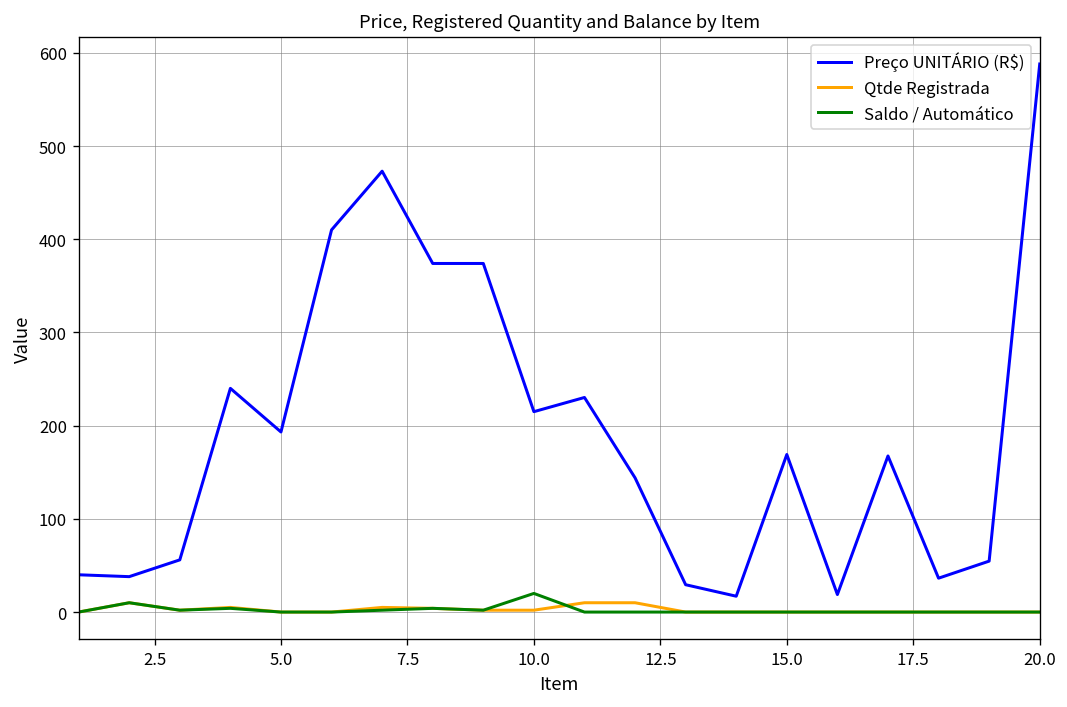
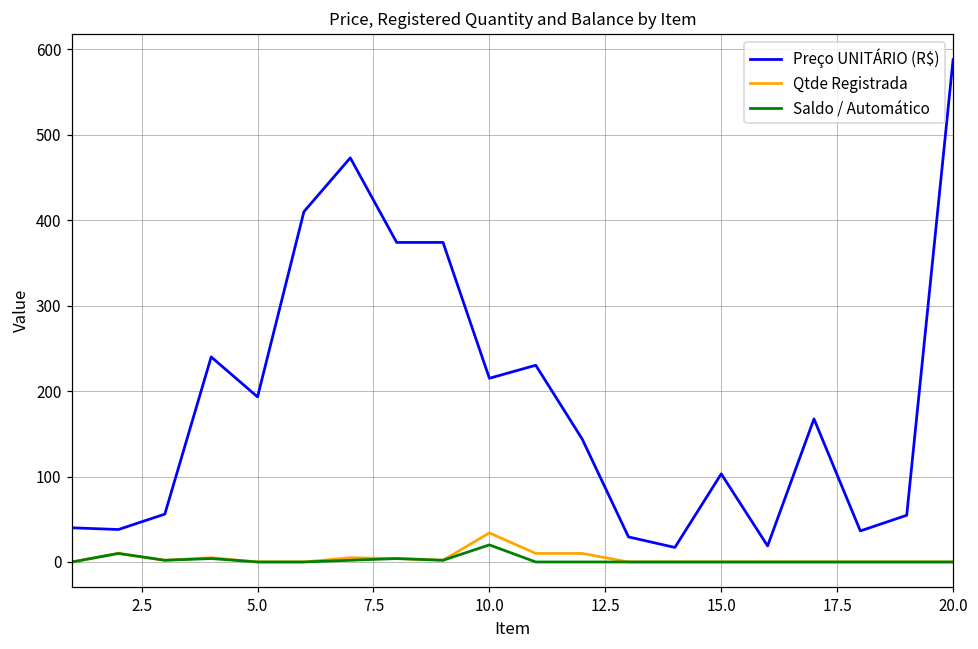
Qtde Registrada, 10.0: 0 -> 30
Preço UNITÁRIO (R$), 15.0: 170 -> 100
